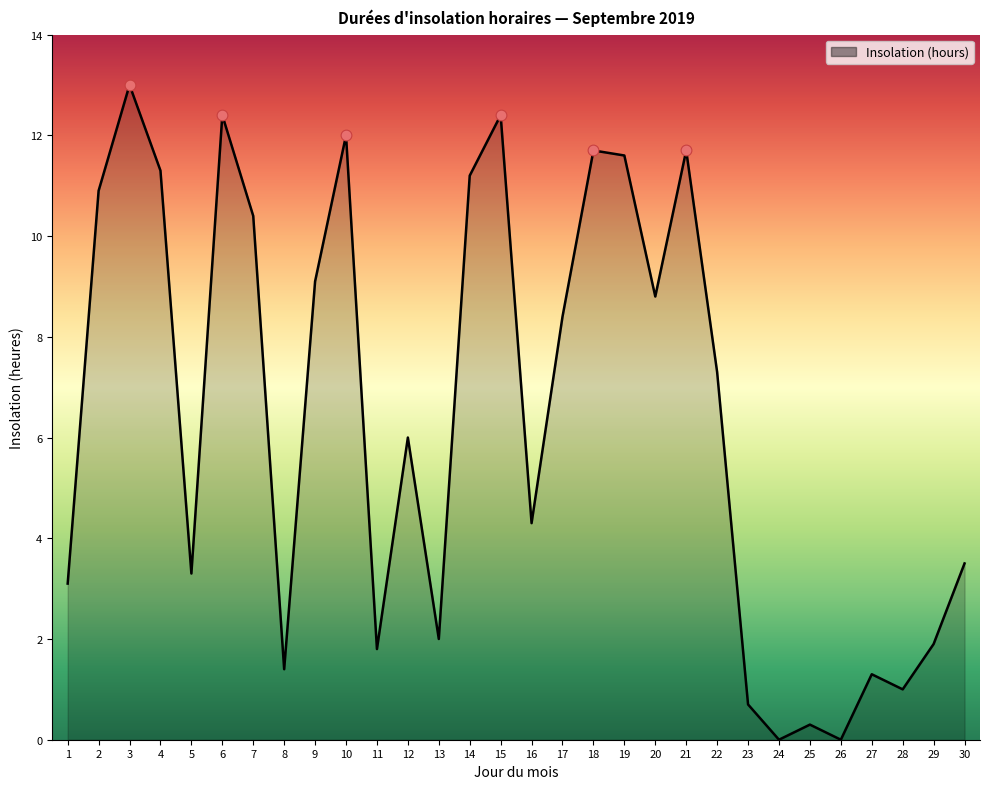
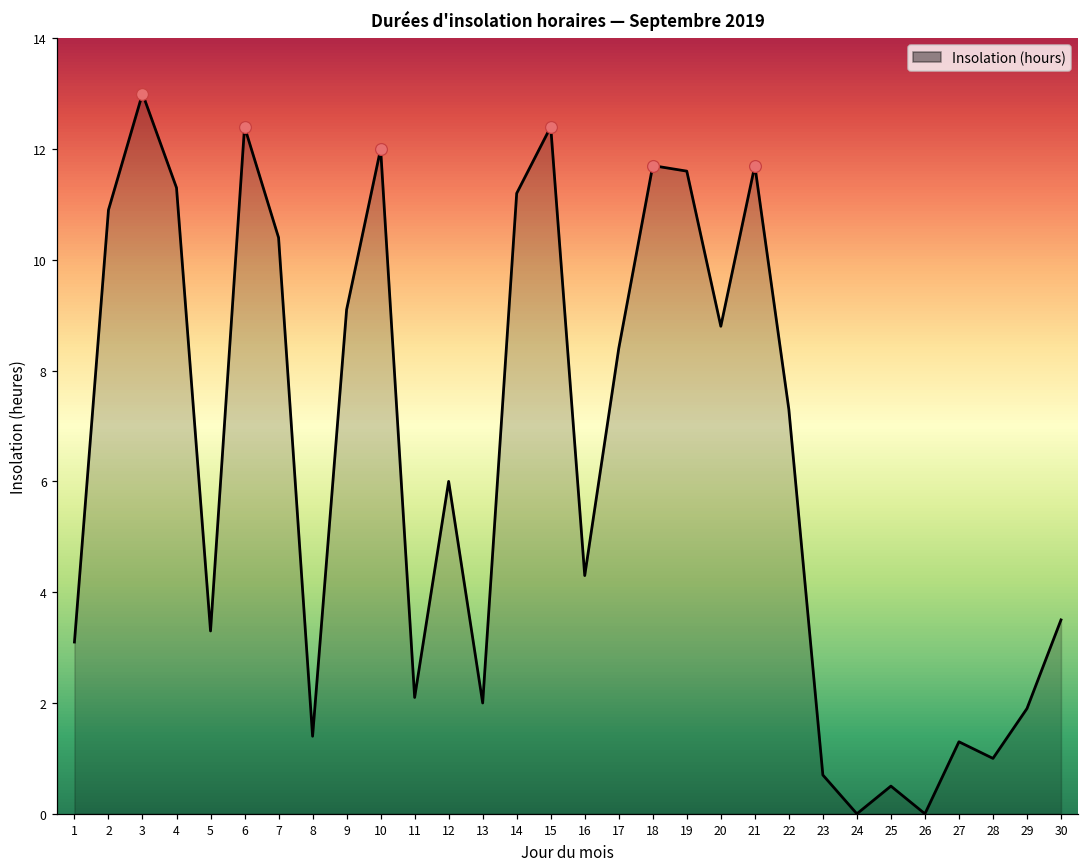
Insolation (hours), 11: 1.8 -> 2.1
Insolation (hours), 25: 0.3 -> 0.5
